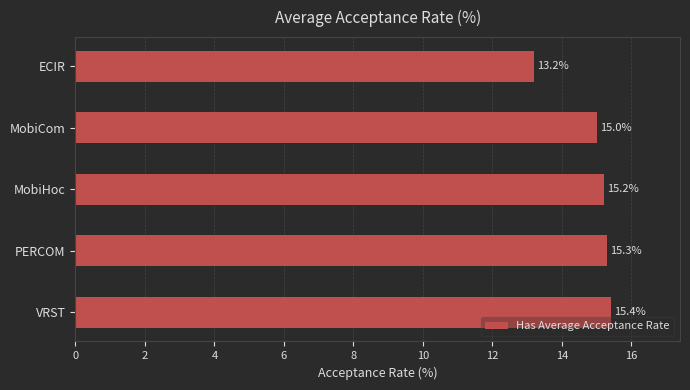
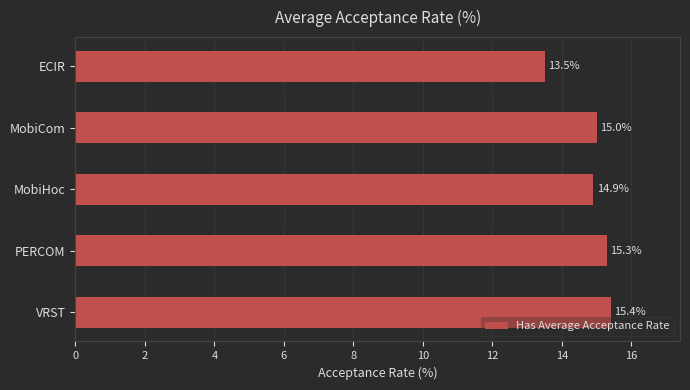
ECIR: 13.2% -> 13.5%
MobiHoc: 15.2% -> 14.9%
